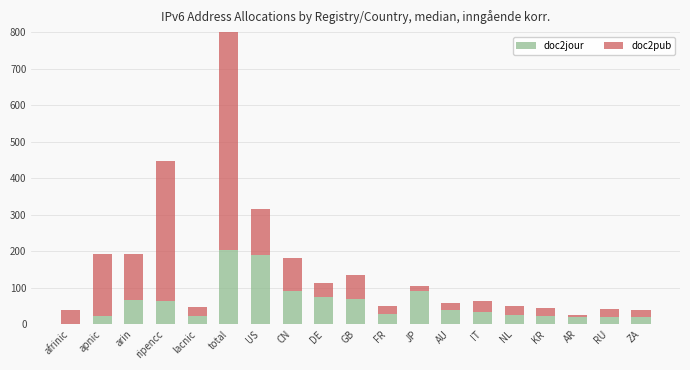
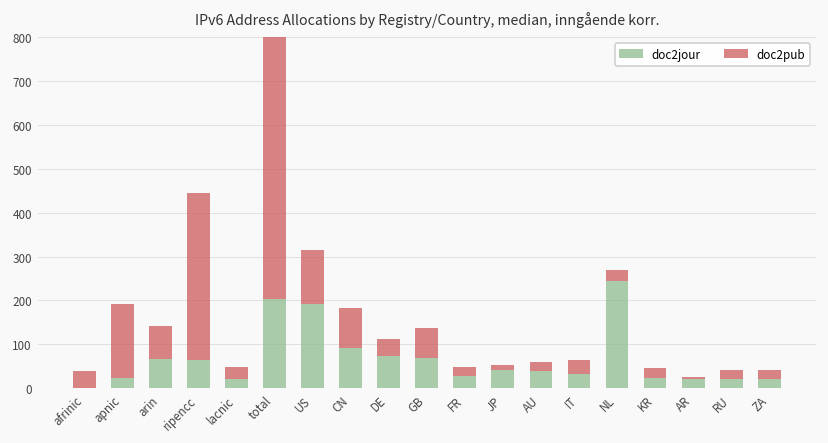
doc2pub, arin: 130 -> 70
doc2jour, JP: 90 -> 40
doc2jour, NL: 30 -> 240
